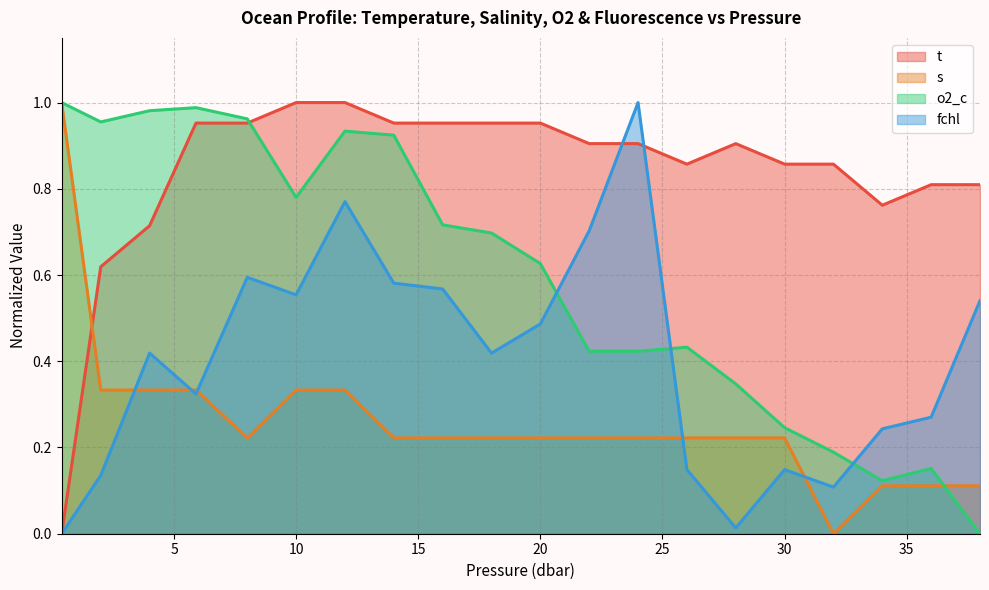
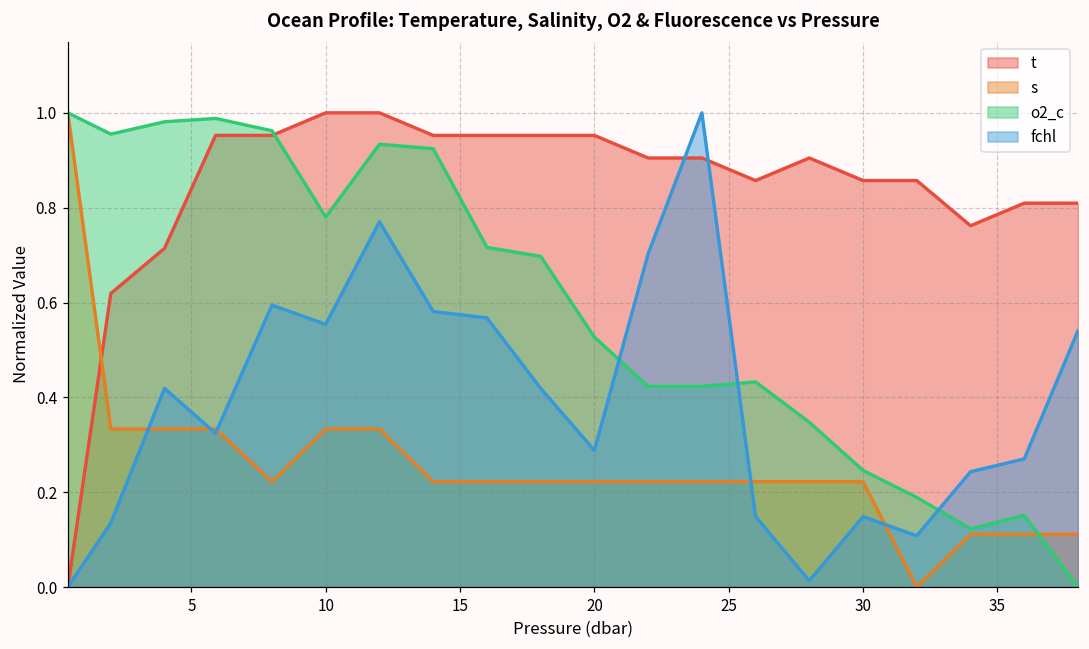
o2_c, 20: 0.63 -> 0.53
fchl, 20: 0.49 -> 0.29
